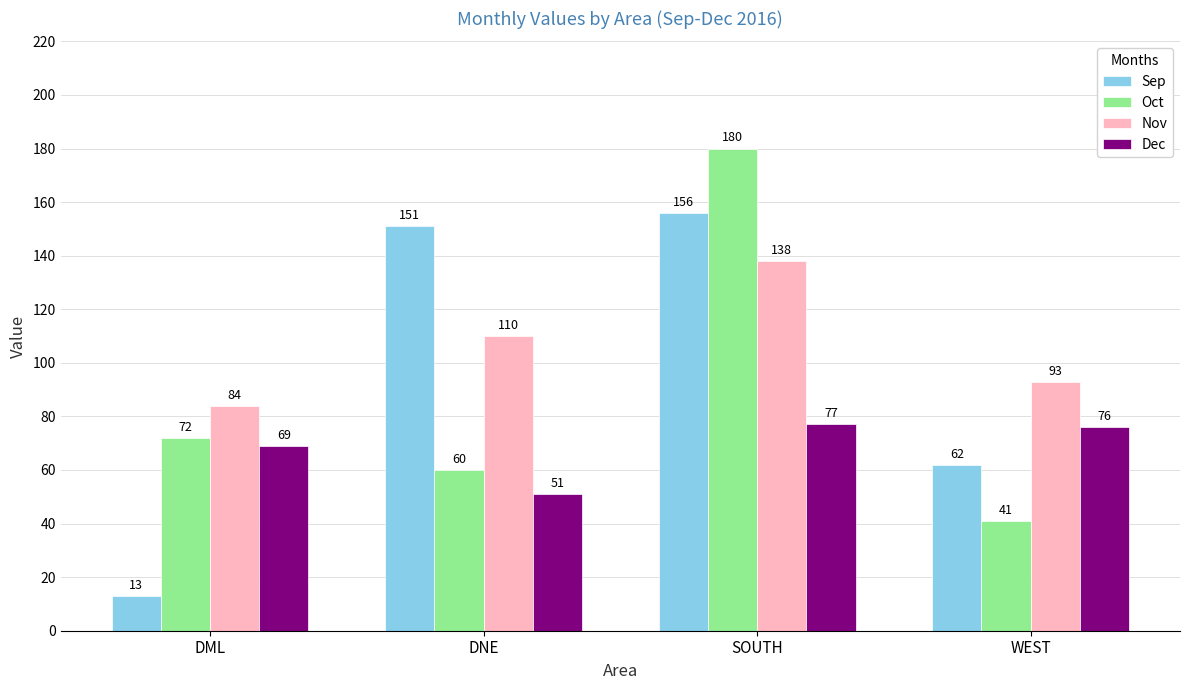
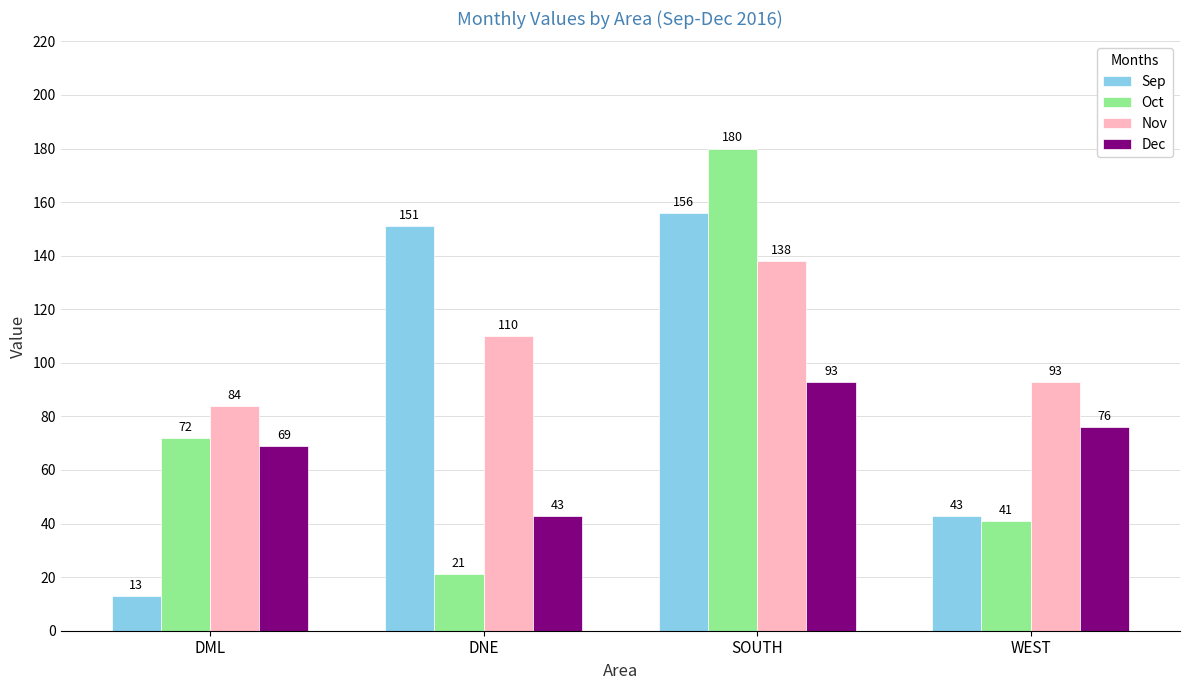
Oct, DNE: 60 -> 21
Dec, DNE: 51 -> 43
Dec, SOUTH: 77 -> 93
Sep, WEST: 62 -> 43
